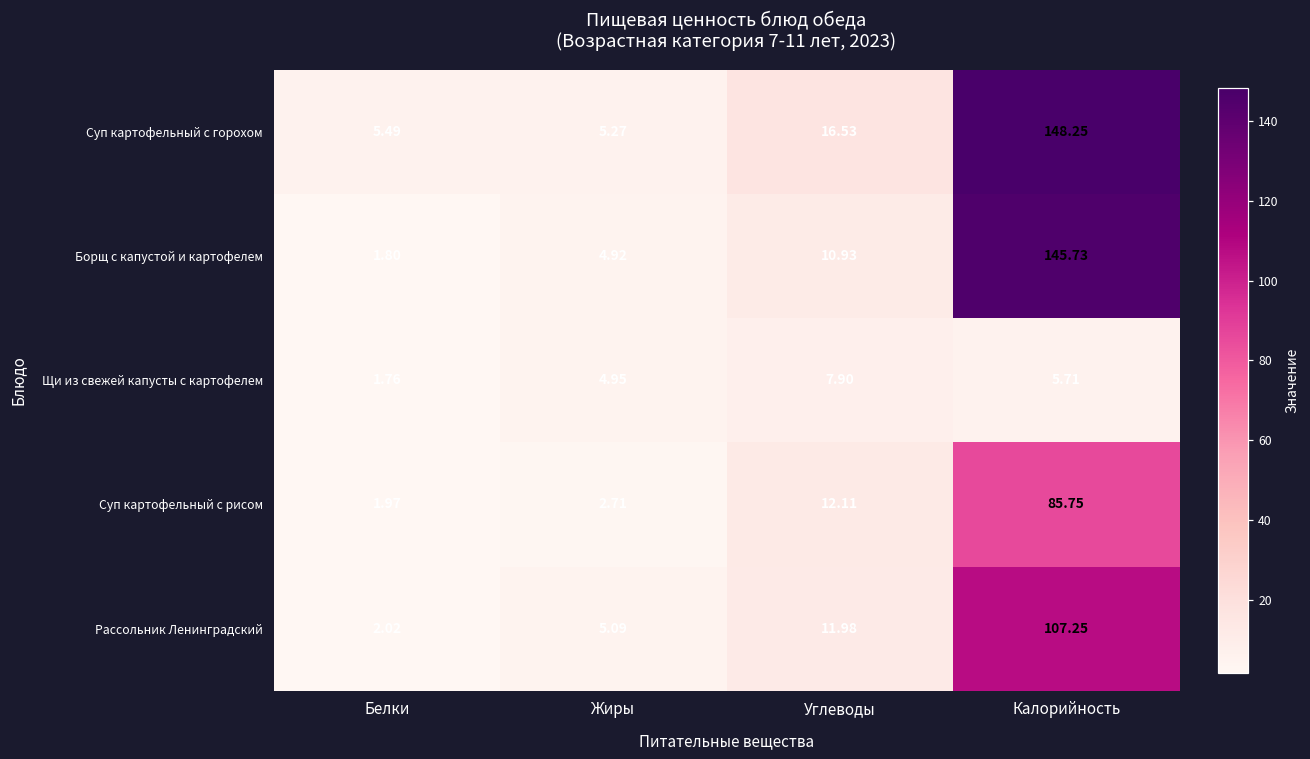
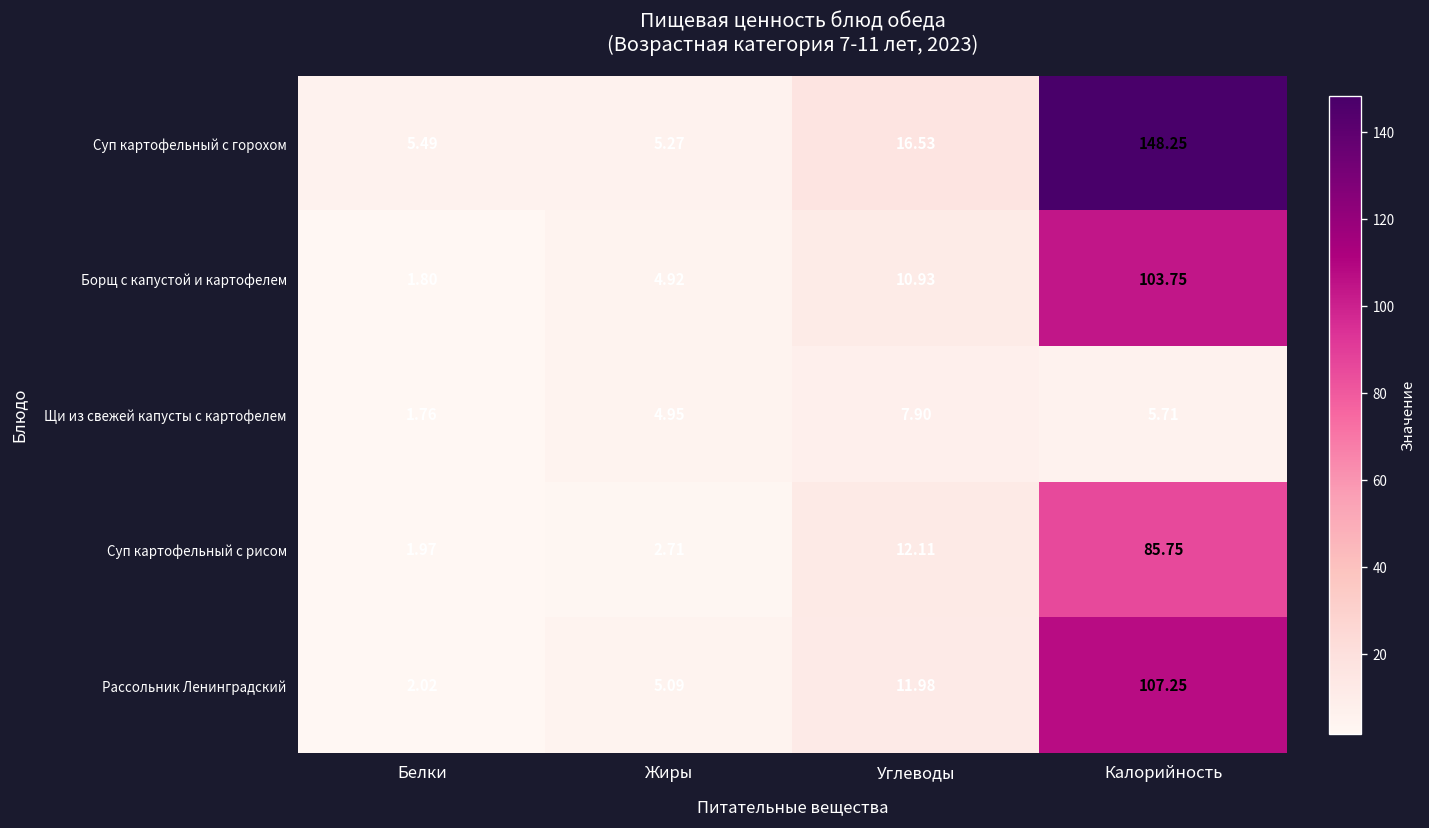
Борщ с капустой и картофелем, Калорийность: 145.73 -> 103.75
